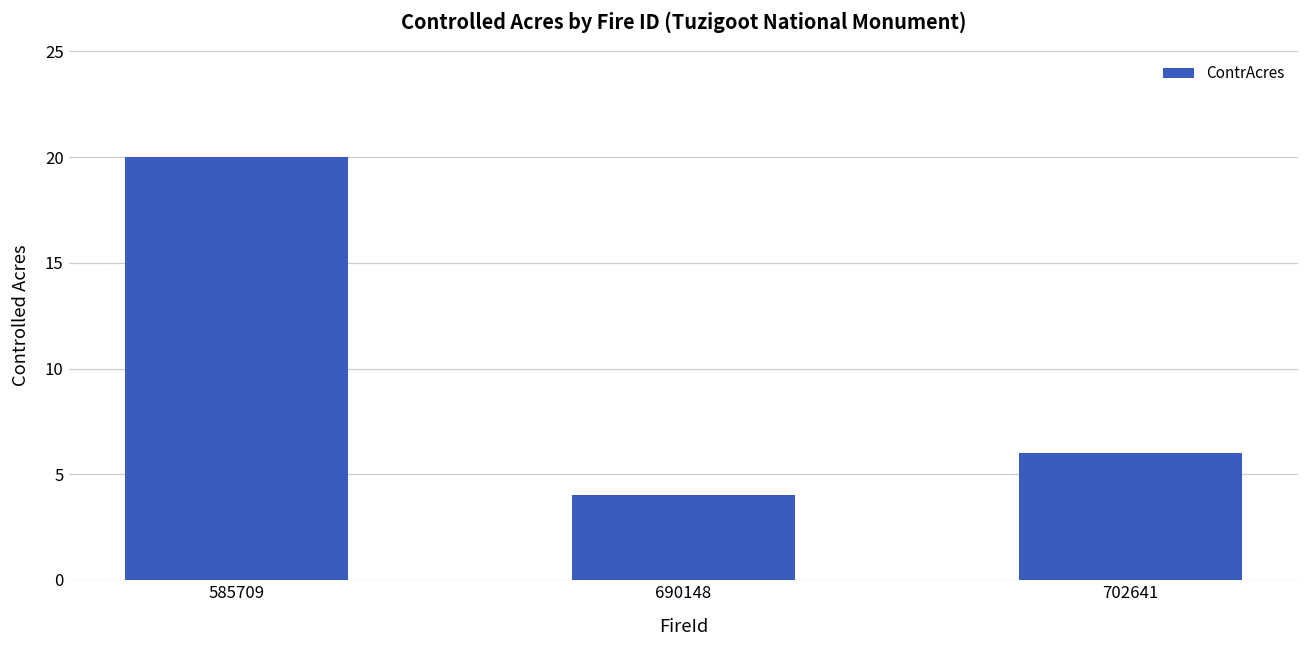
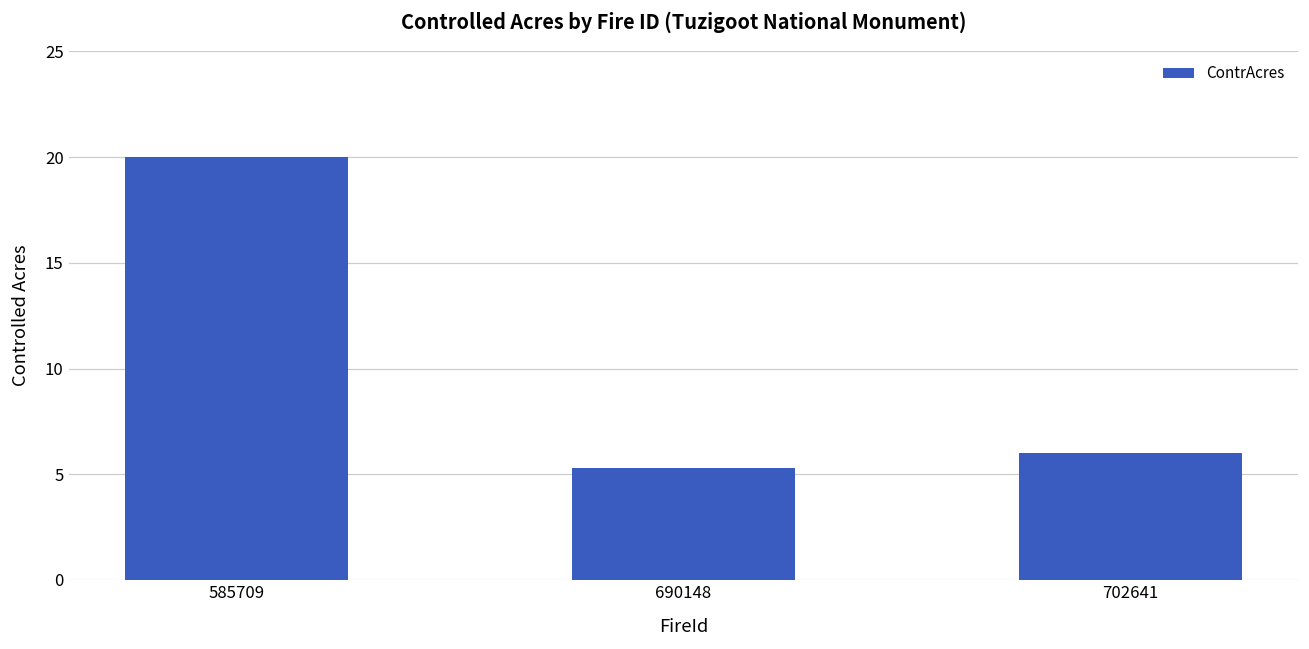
690148: 4.0 -> 5.3
